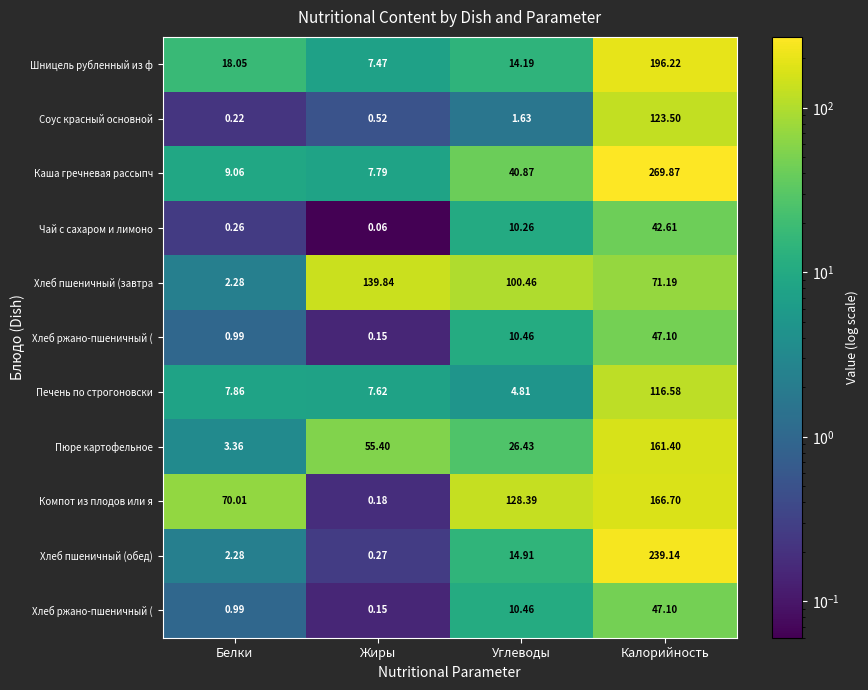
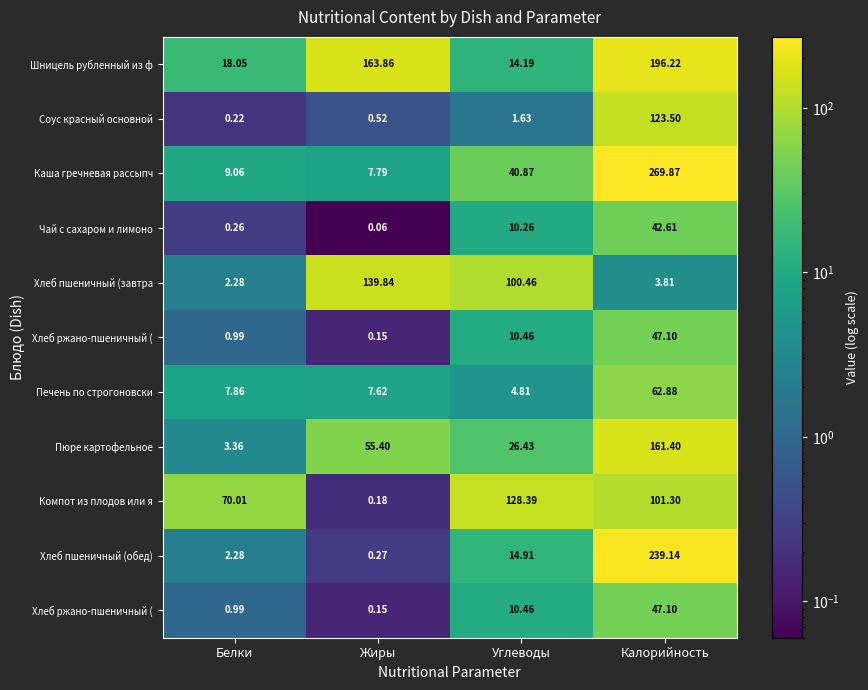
Шницель рубленный из ф, Жиры: 7.47 -> 163.86
Хлеб пшеничный (завтра, Калорийность: 71.19 -> 3.81
Печень по строгоновски, Калорийность: 116.58 -> 62.88
Компот из плодов или я, Калорийность: 166.70 -> 101.30
